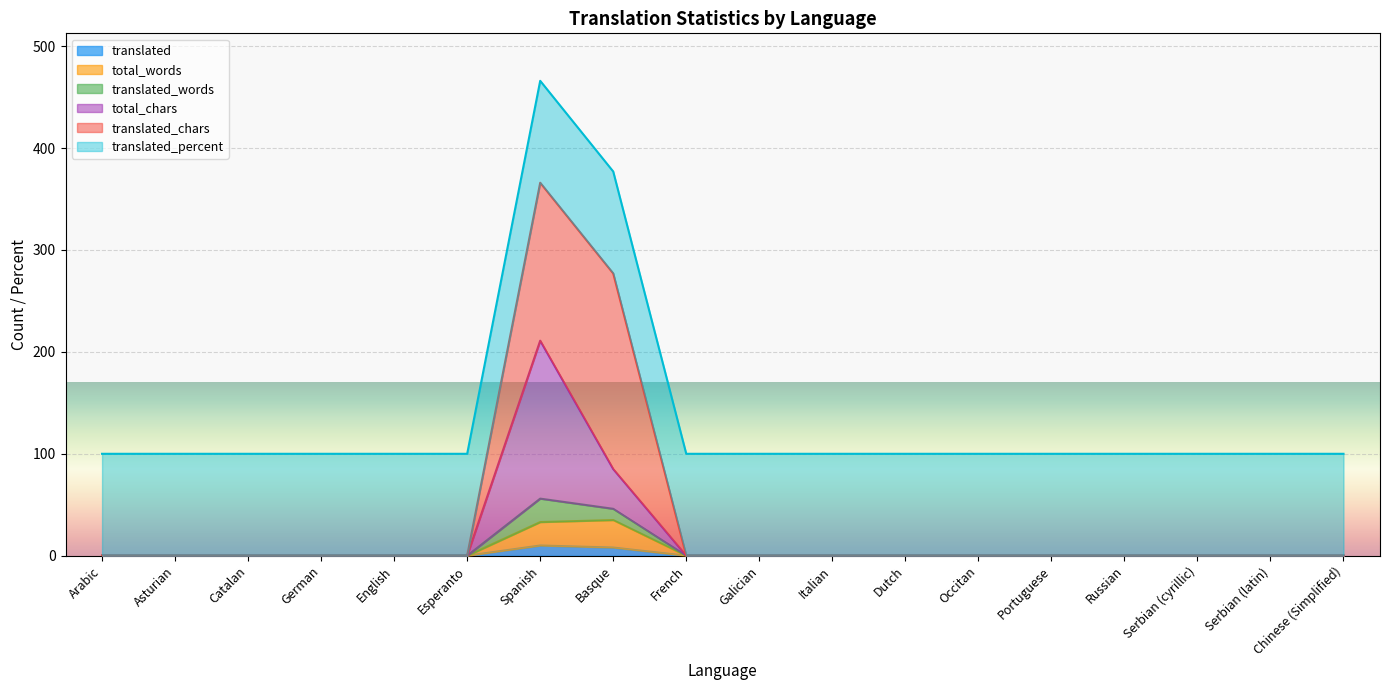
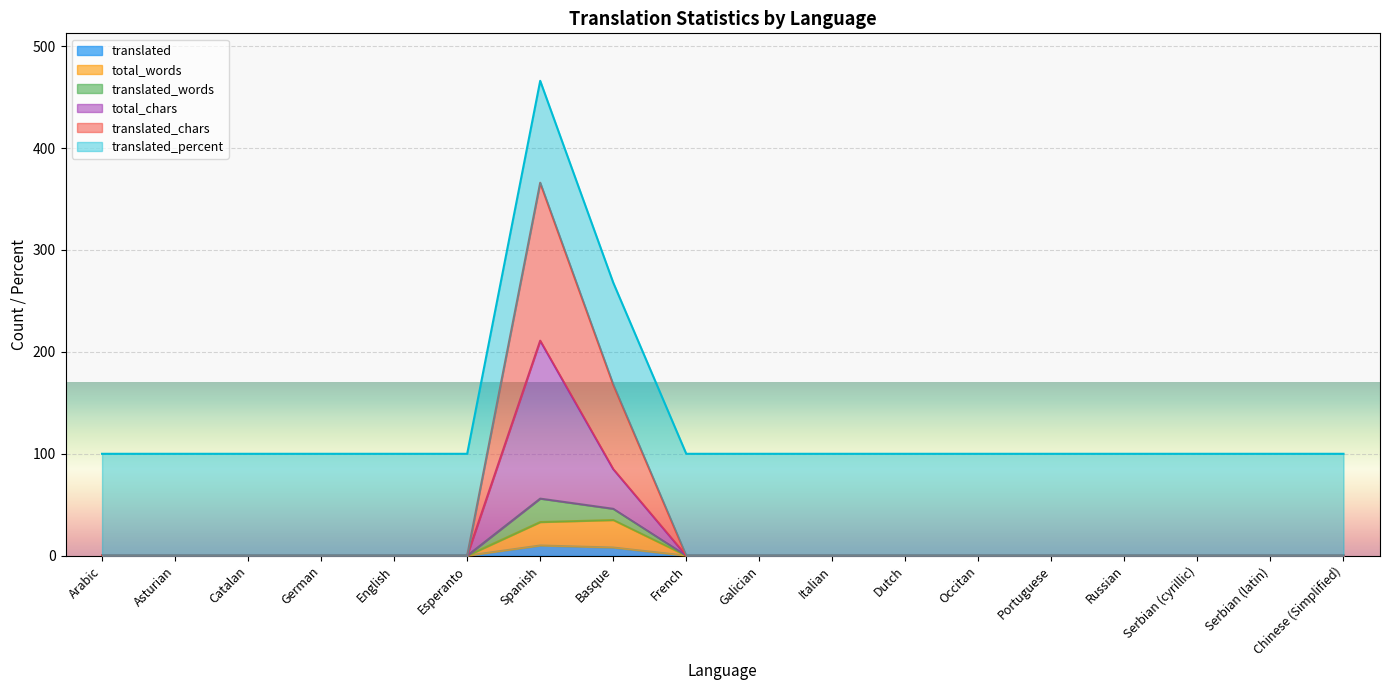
translated_chars, Basque: 192 -> 83
